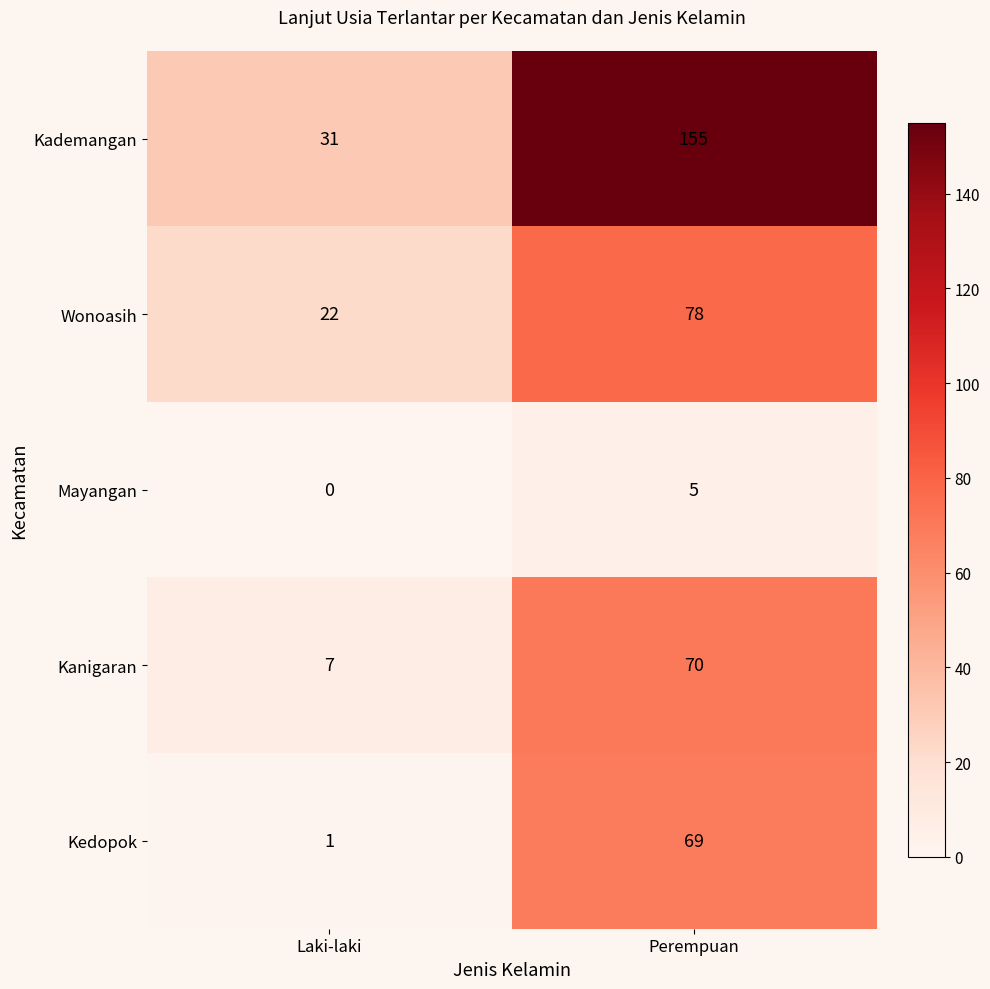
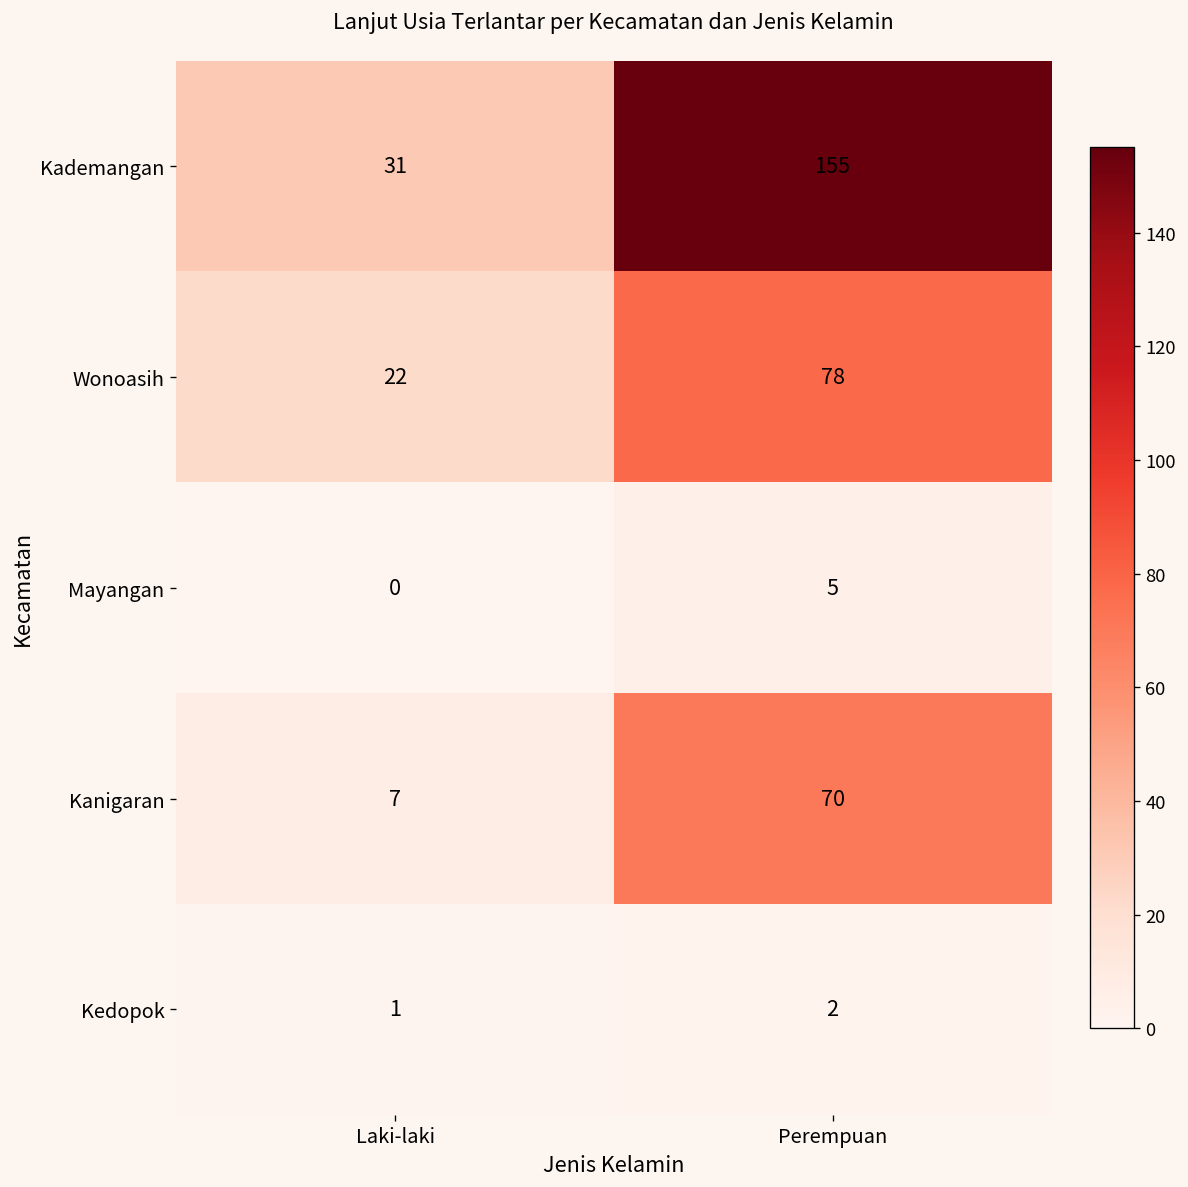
Kedopok, Perempuan: 69 -> 2
